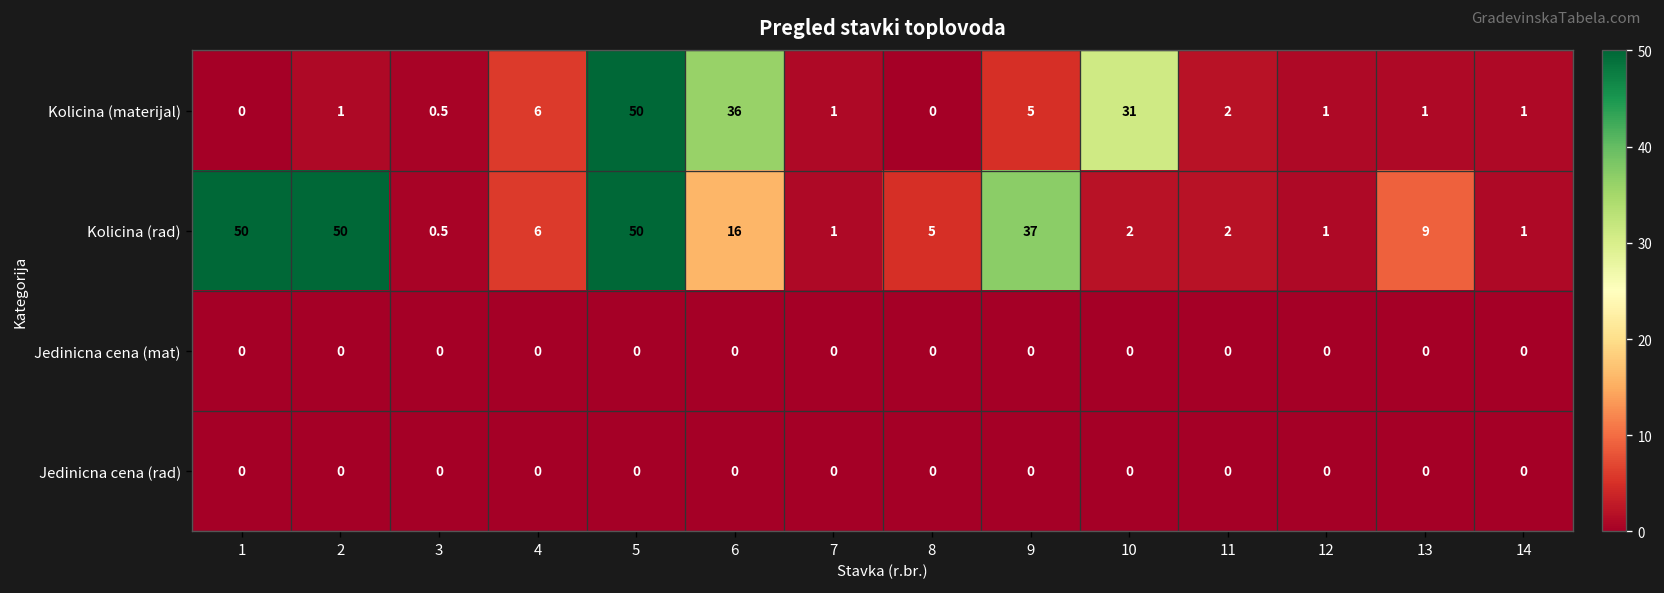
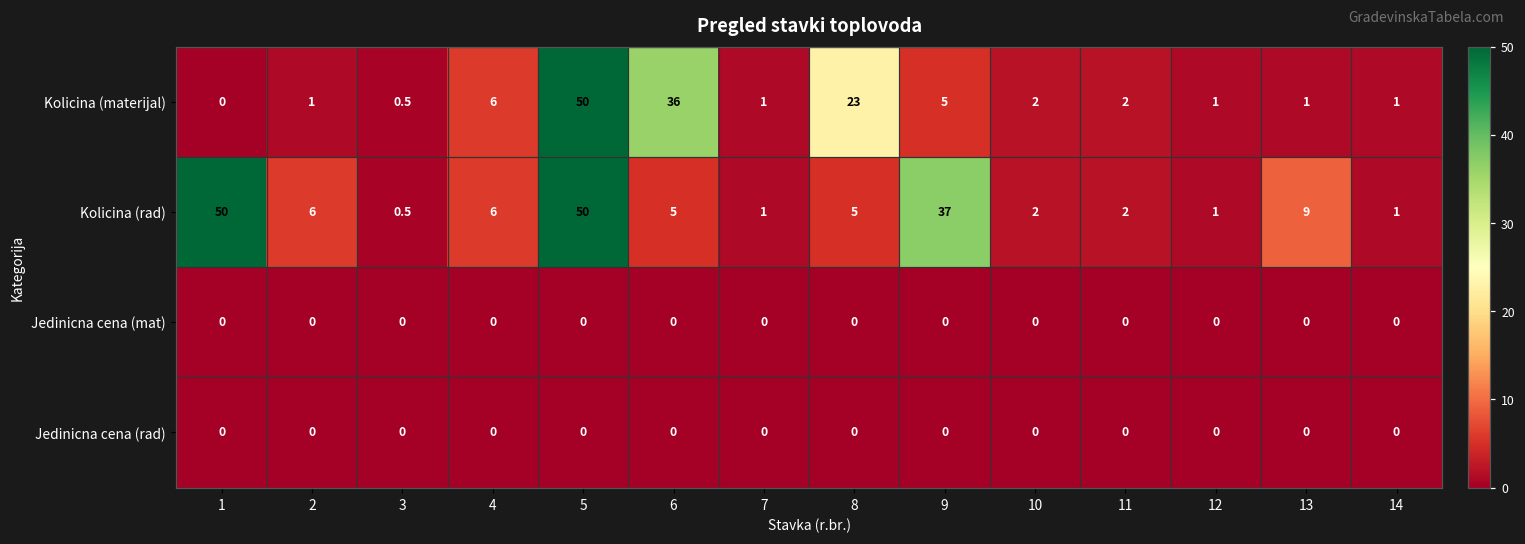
Kolicina (materijal), 8: 0 -> 23
Kolicina (materijal), 10: 31 -> 2
Kolicina (rad), 2: 50 -> 6
Kolicina (rad), 6: 16 -> 5
